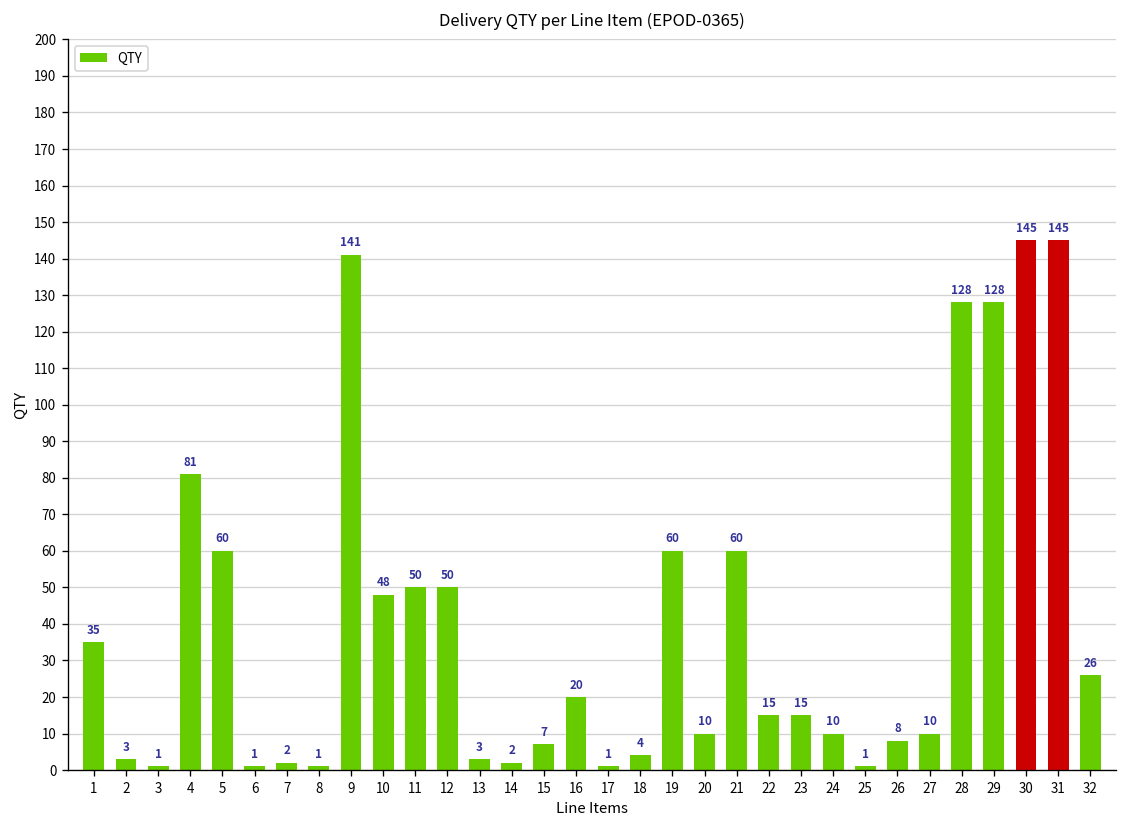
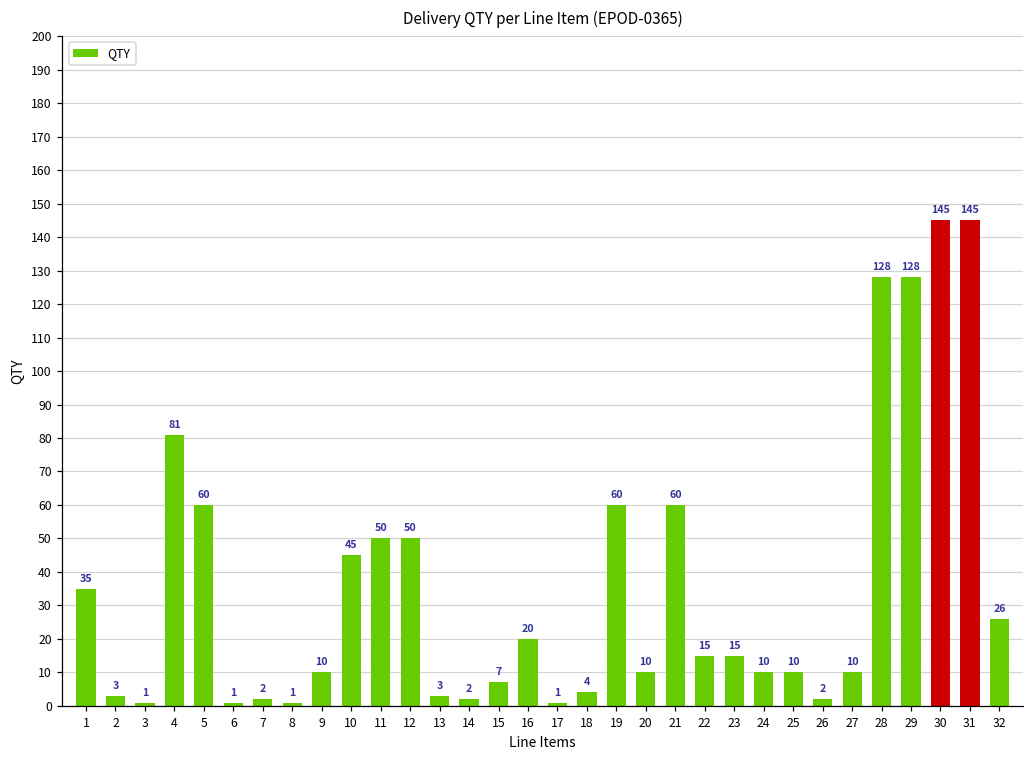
9: 141 -> 10
10: 48 -> 45
25: 1 -> 10
26: 8 -> 2
